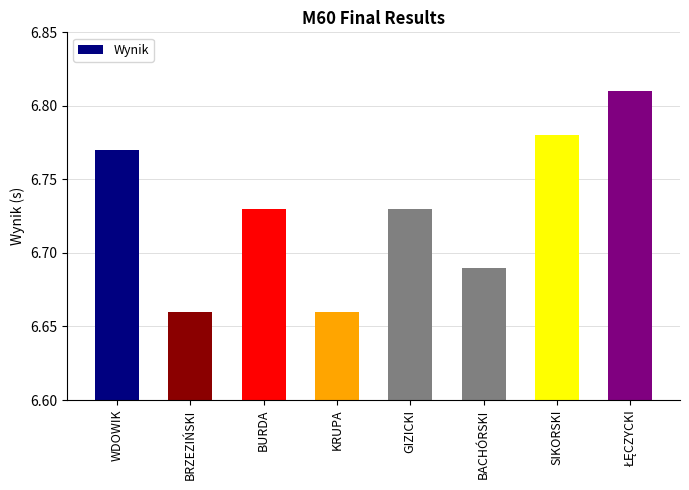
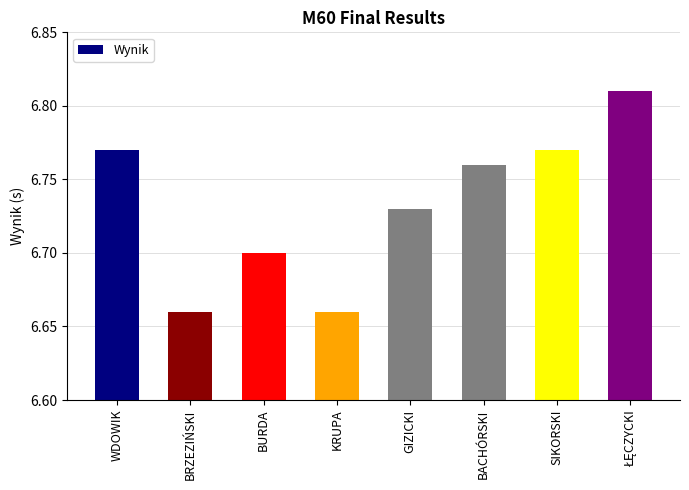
BURDA: 6.73 -> 6.70
BACHÓRSKI: 6.69 -> 6.76
SIKORSKI: 6.78 -> 6.77
